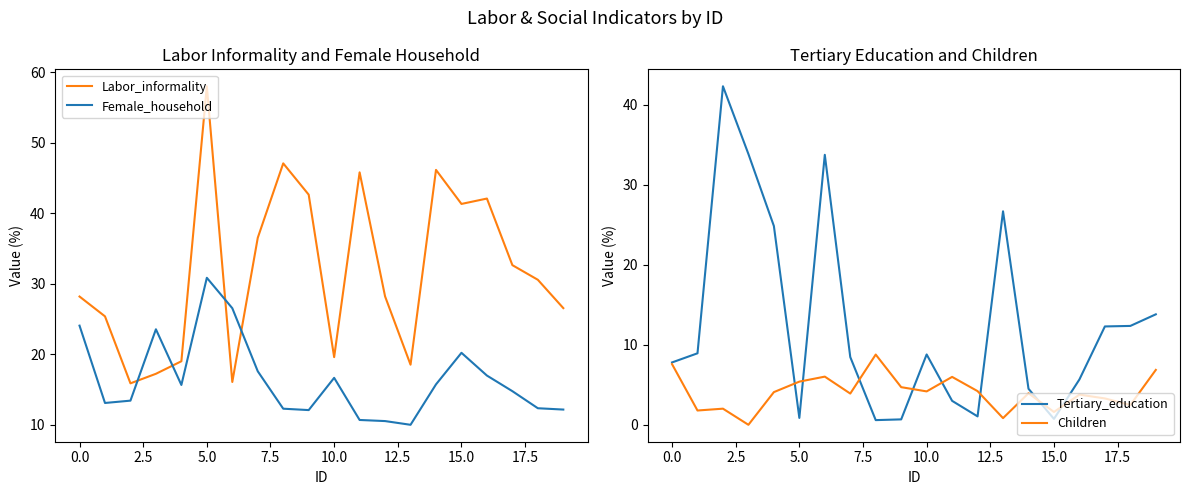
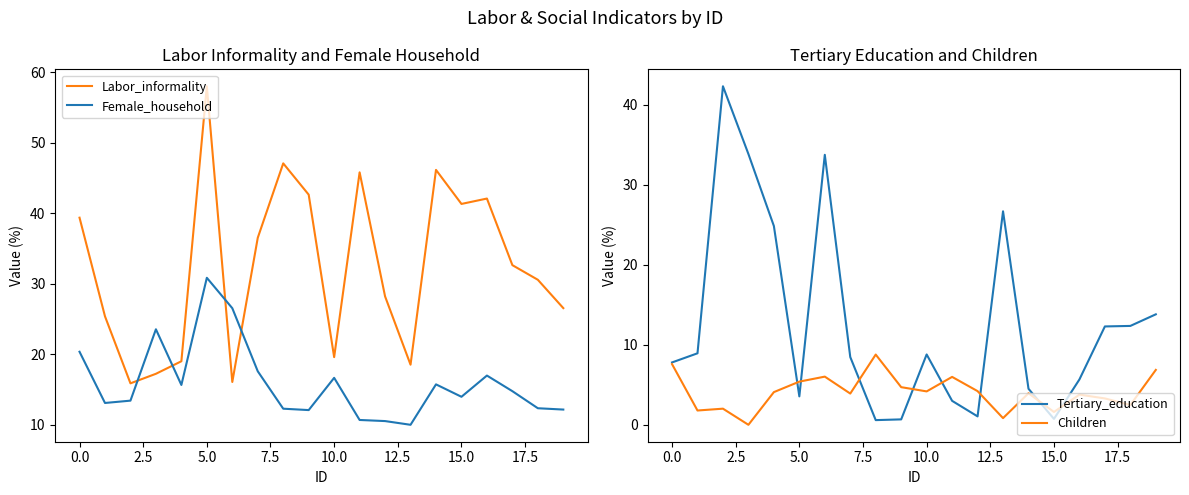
Labor Informality and Female Household, Labor_informality, 0.0: 28 -> 39
Labor Informality and Female Household, Female_household, 0.0: 24 -> 20
Labor Informality and Female Household, Female_household, 15.0: 20 -> 14
Tertiary Education and Children, Tertiary_education, 5.0: 1 -> 4
